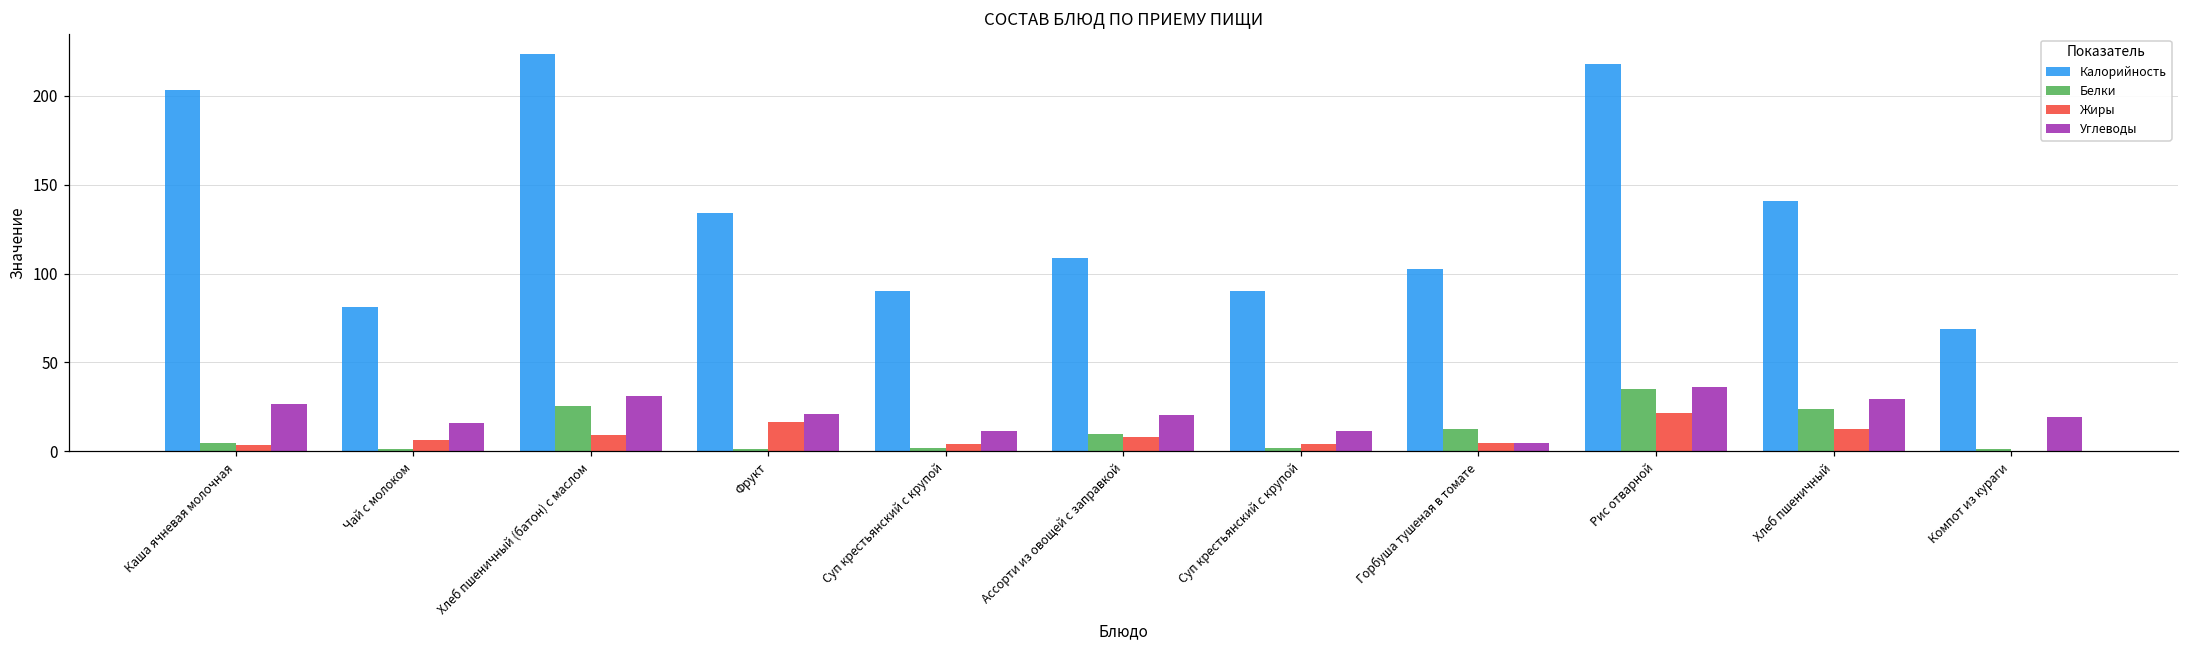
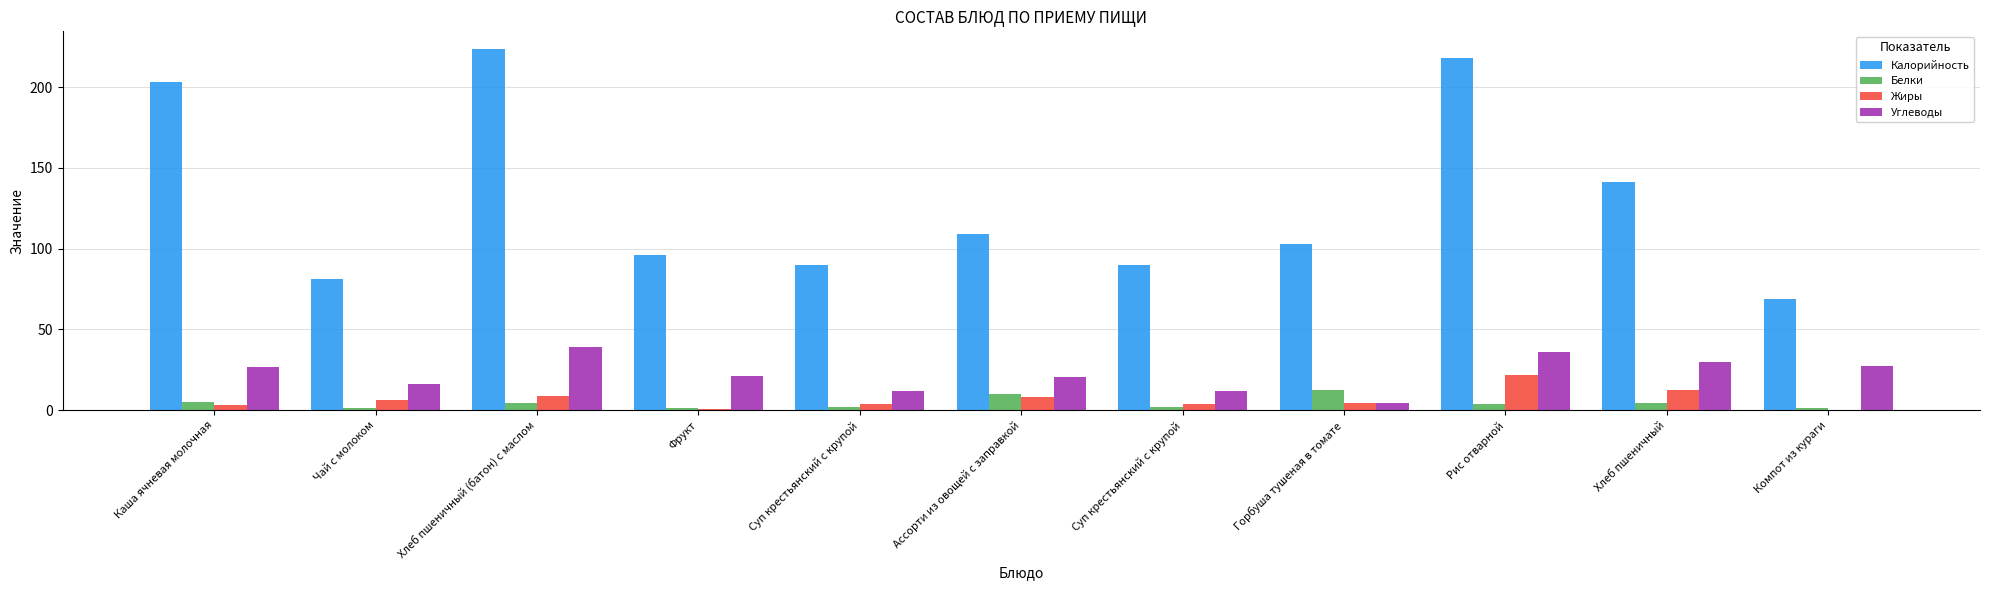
Белки, Хлеб пшеничный (батон) с маслом: 25 -> 5
Углеводы, Хлеб пшеничный (батон) с маслом: 31 -> 39
Калорийность, Фрукт: 134 -> 96
Жиры, Фрукт: 17 -> 1
Белки, Рис отварной: 35 -> 4
Белки, Хлеб пшеничный: 24 -> 5
Углеводы, Компот из кураги: 19 -> 27
